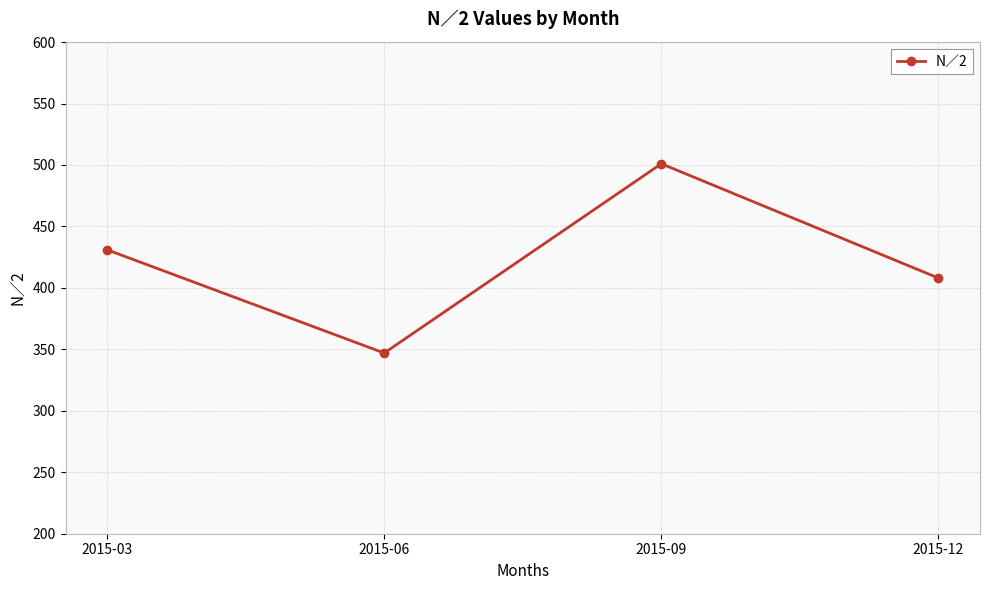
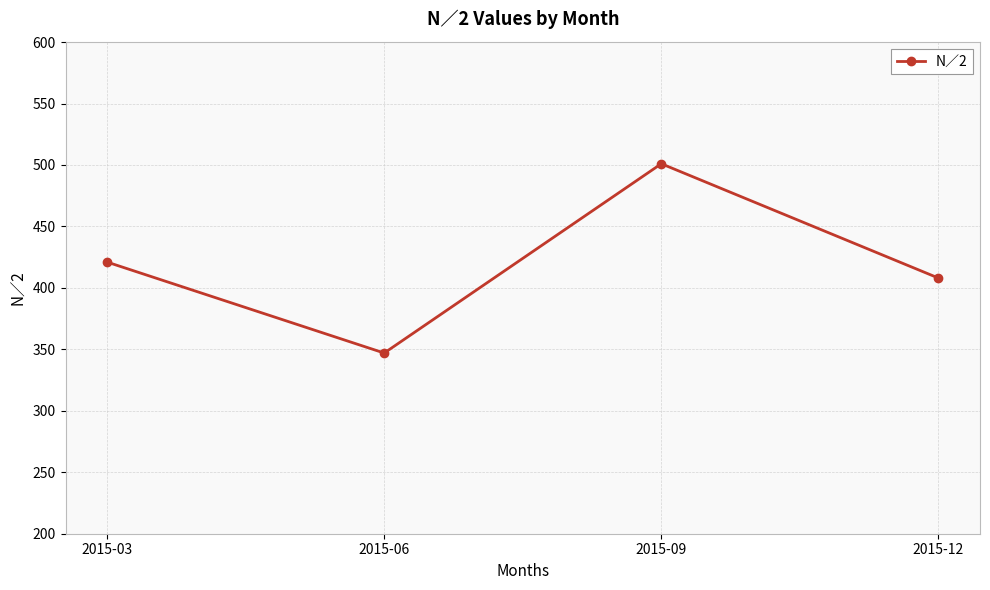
2015-03: 431 -> 421
